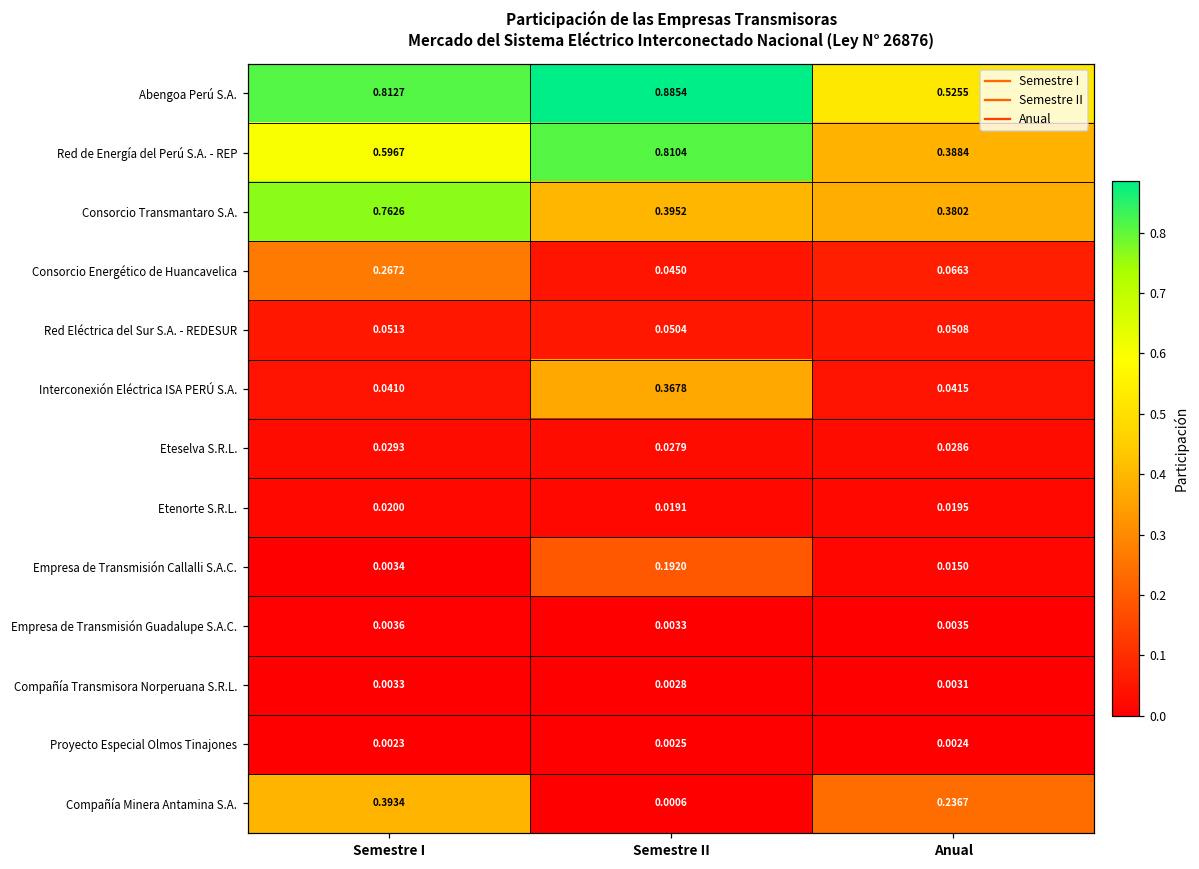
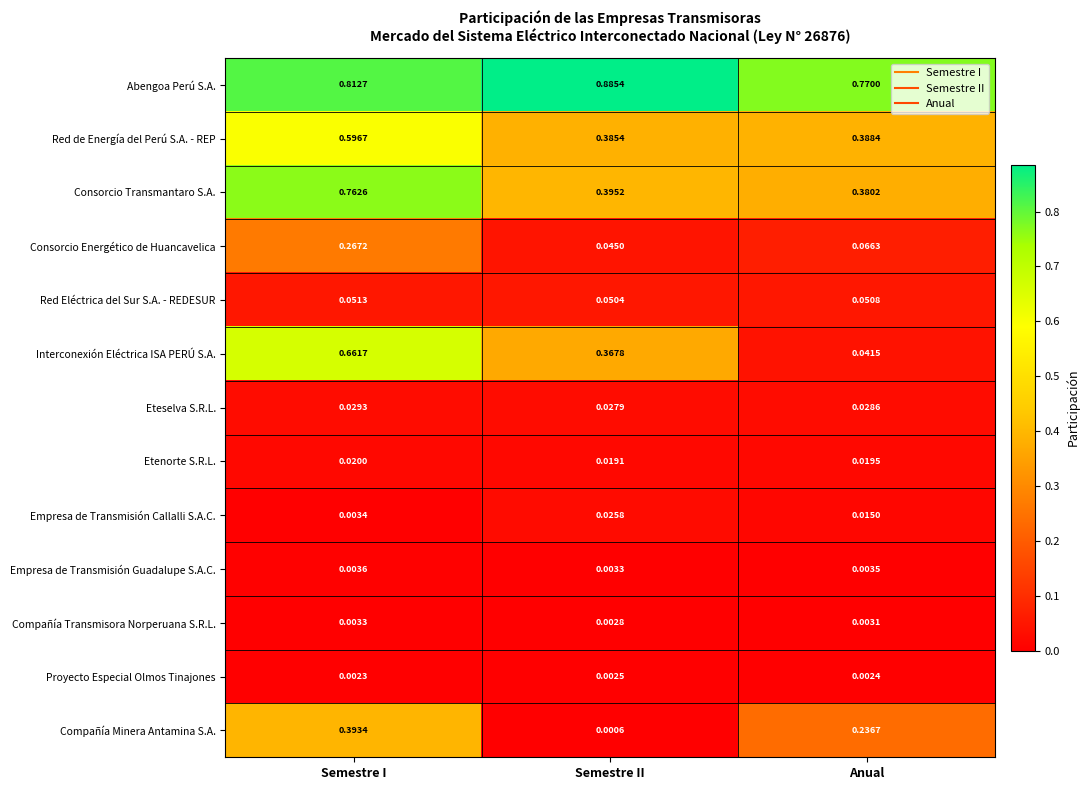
Abengoa Perú S.A., Anual: 0.5255 -> 0.7700
Red de Energía del Perú S.A. - REP, Semestre II: 0.8104 -> 0.3854
Interconexión Eléctrica ISA PERÚ S.A., Semestre I: 0.0410 -> 0.6617
Empresa de Transmisión Callalli S.A.C., Semestre II: 0.1920 -> 0.0258
